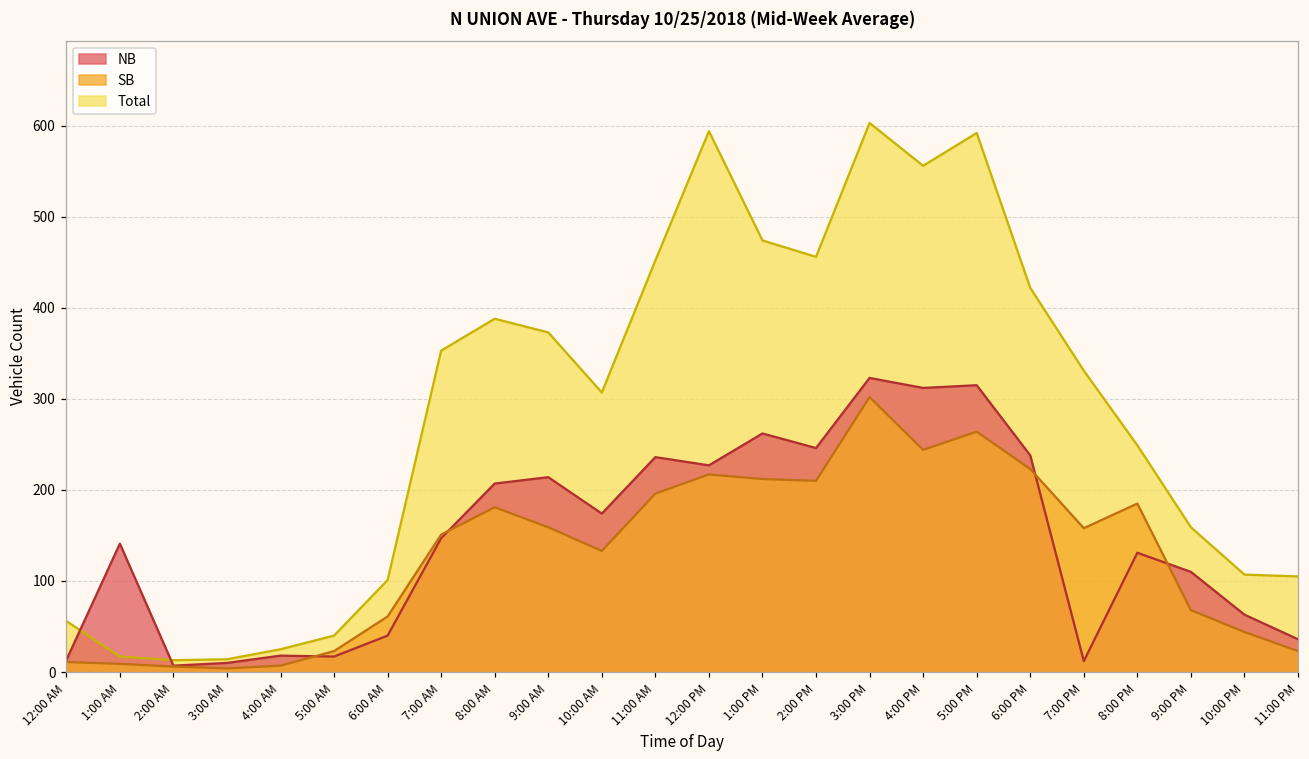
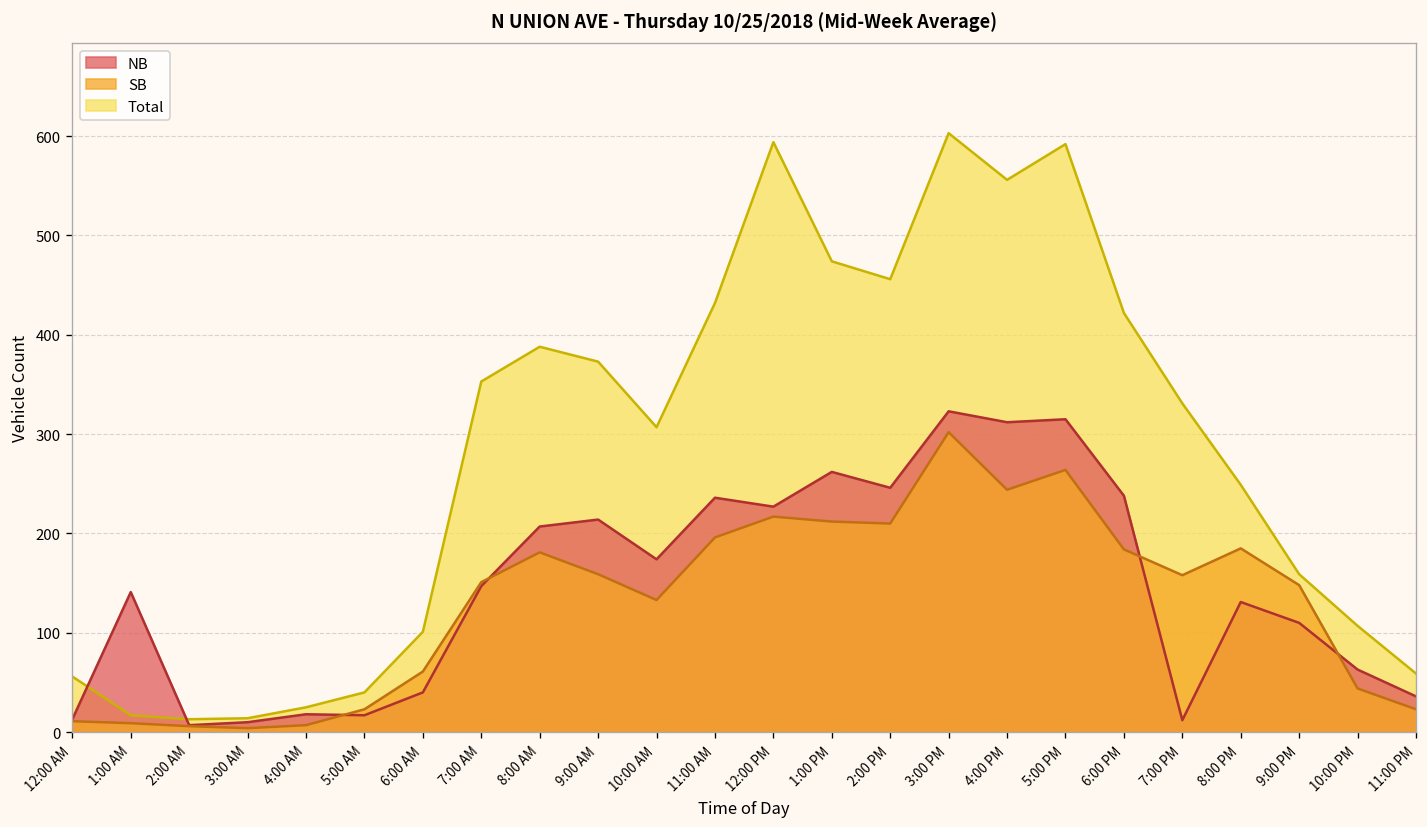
Total, 11:00 AM: 450 -> 430
SB, 6:00 PM: 220 -> 180
SB, 9:00 PM: 70 -> 150
Total, 11:00 PM: 110 -> 60
